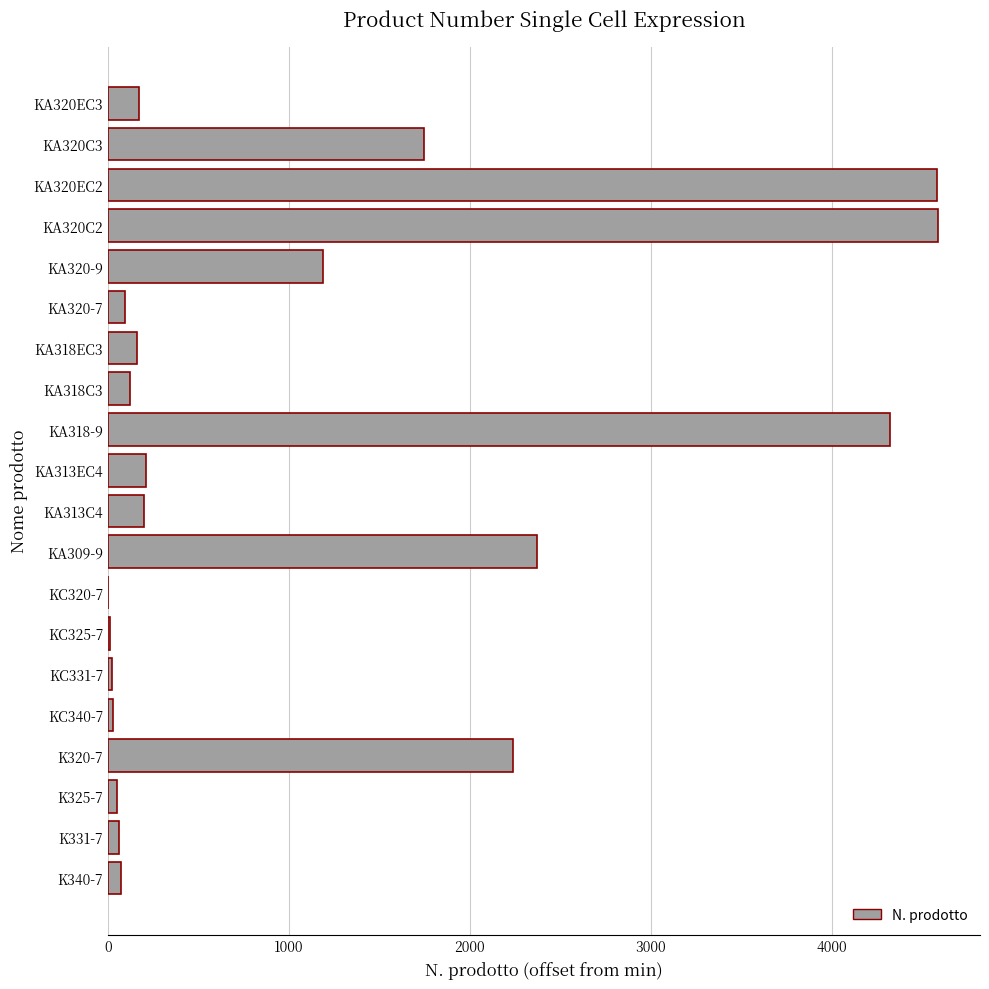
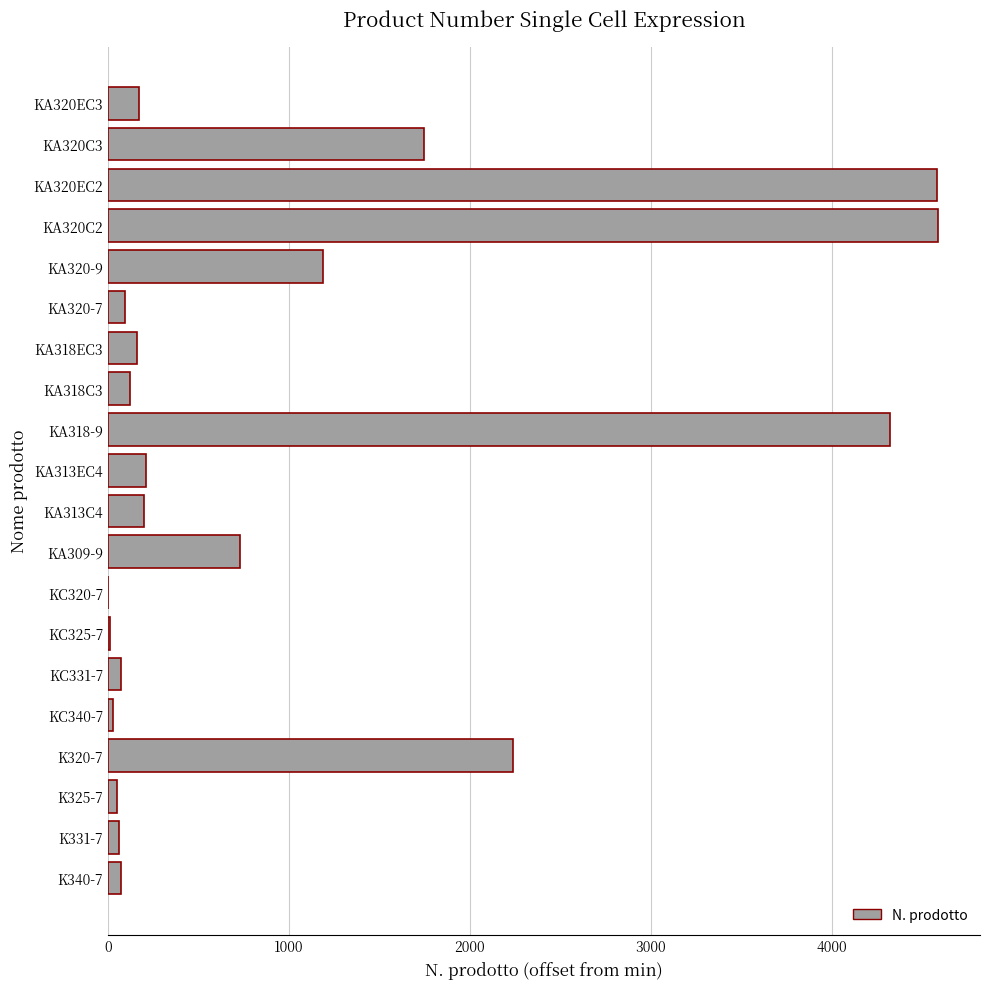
KA309-9: 2370 -> 730
KC331-7: 20 -> 70
